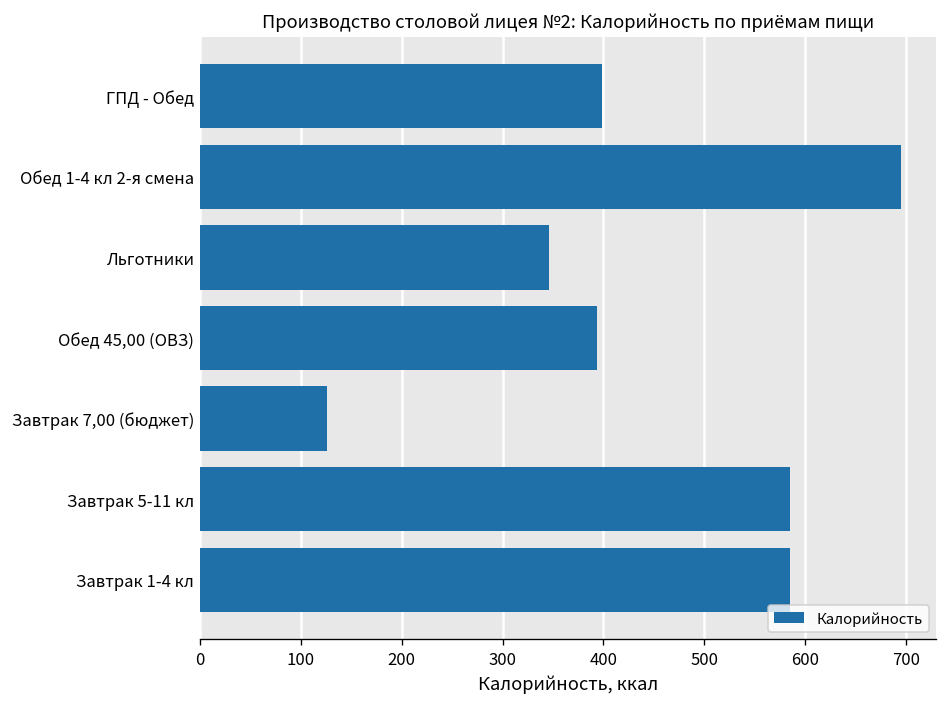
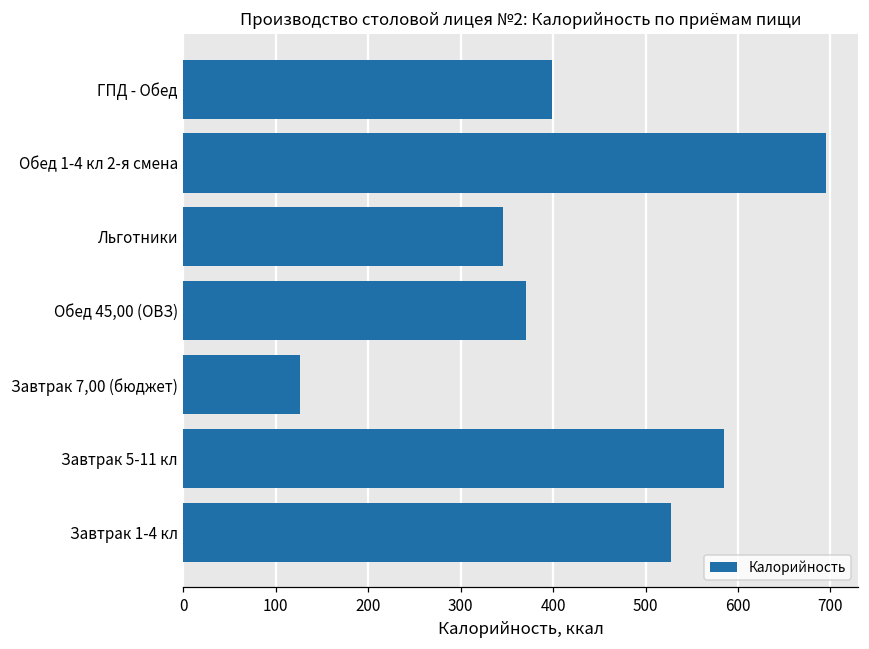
Обед 45,00 (ОВЗ): 390 -> 370
Завтрак 1-4 кл: 590 -> 530
